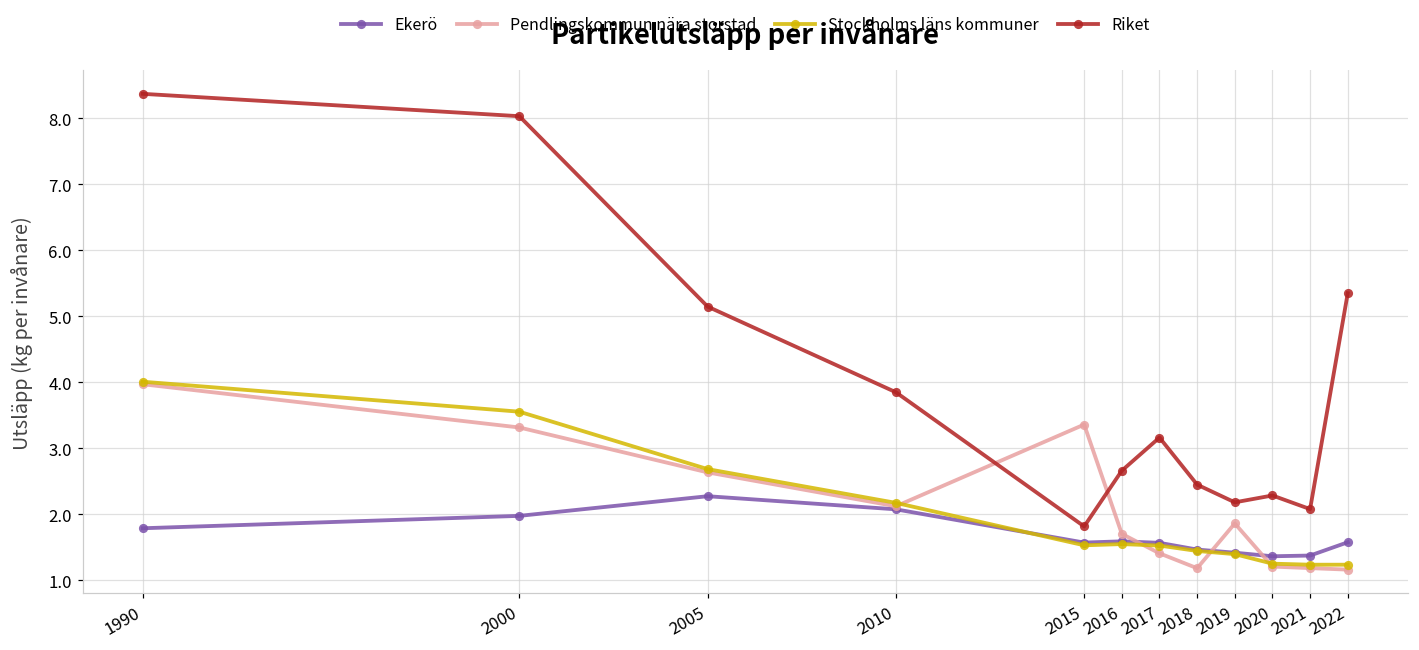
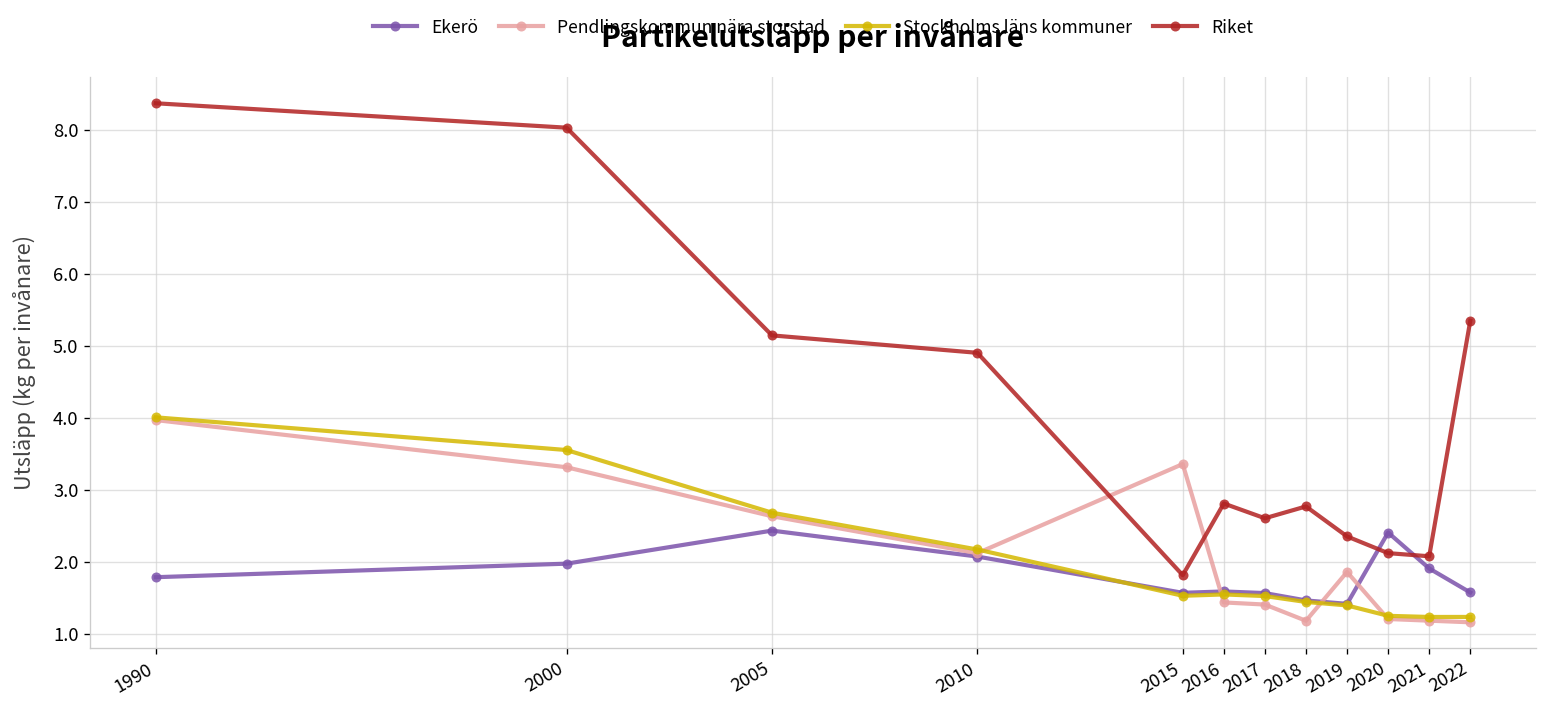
Ekerö, 2005: 2.3 -> 2.4
Riket, 2010: 3.8 -> 4.9
Pendlingskommun nära storstad, 2016: 1.7 -> 1.4
Riket, 2016: 2.7 -> 2.8
Riket, 2017: 3.2 -> 2.6
Riket, 2018: 2.4 -> 2.8
Riket, 2019: 2.2 -> 2.4
Ekerö, 2020: 1.4 -> 2.4
Riket, 2020: 2.3 -> 2.1
Ekerö, 2021: 1.4 -> 1.9
